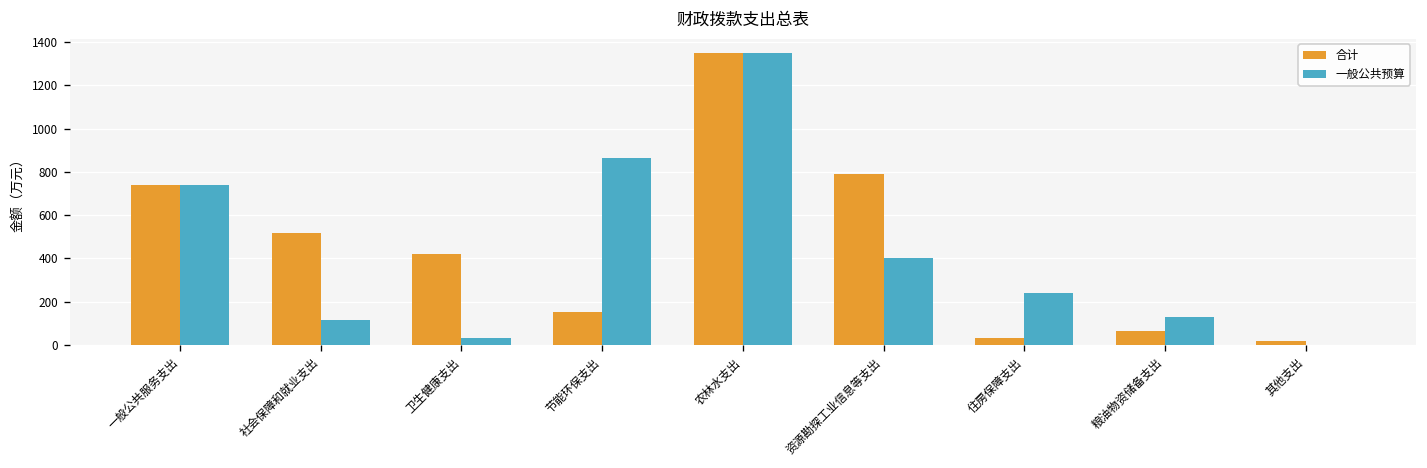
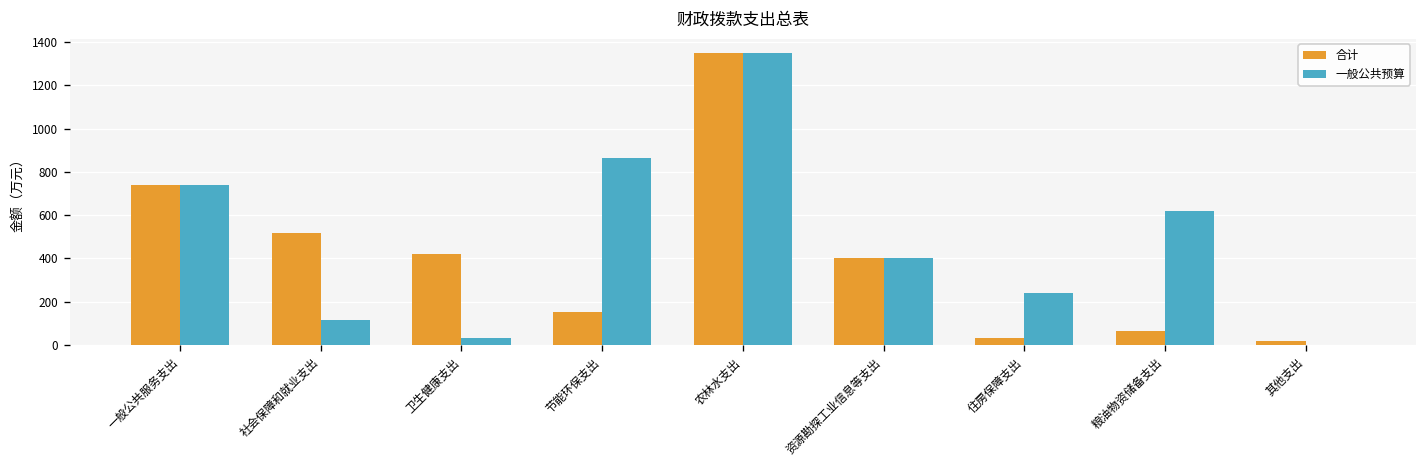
合计, 资源勘探工业信息等支出: 790 -> 400
一般公共预算, 粮油物资储备支出: 130 -> 620
